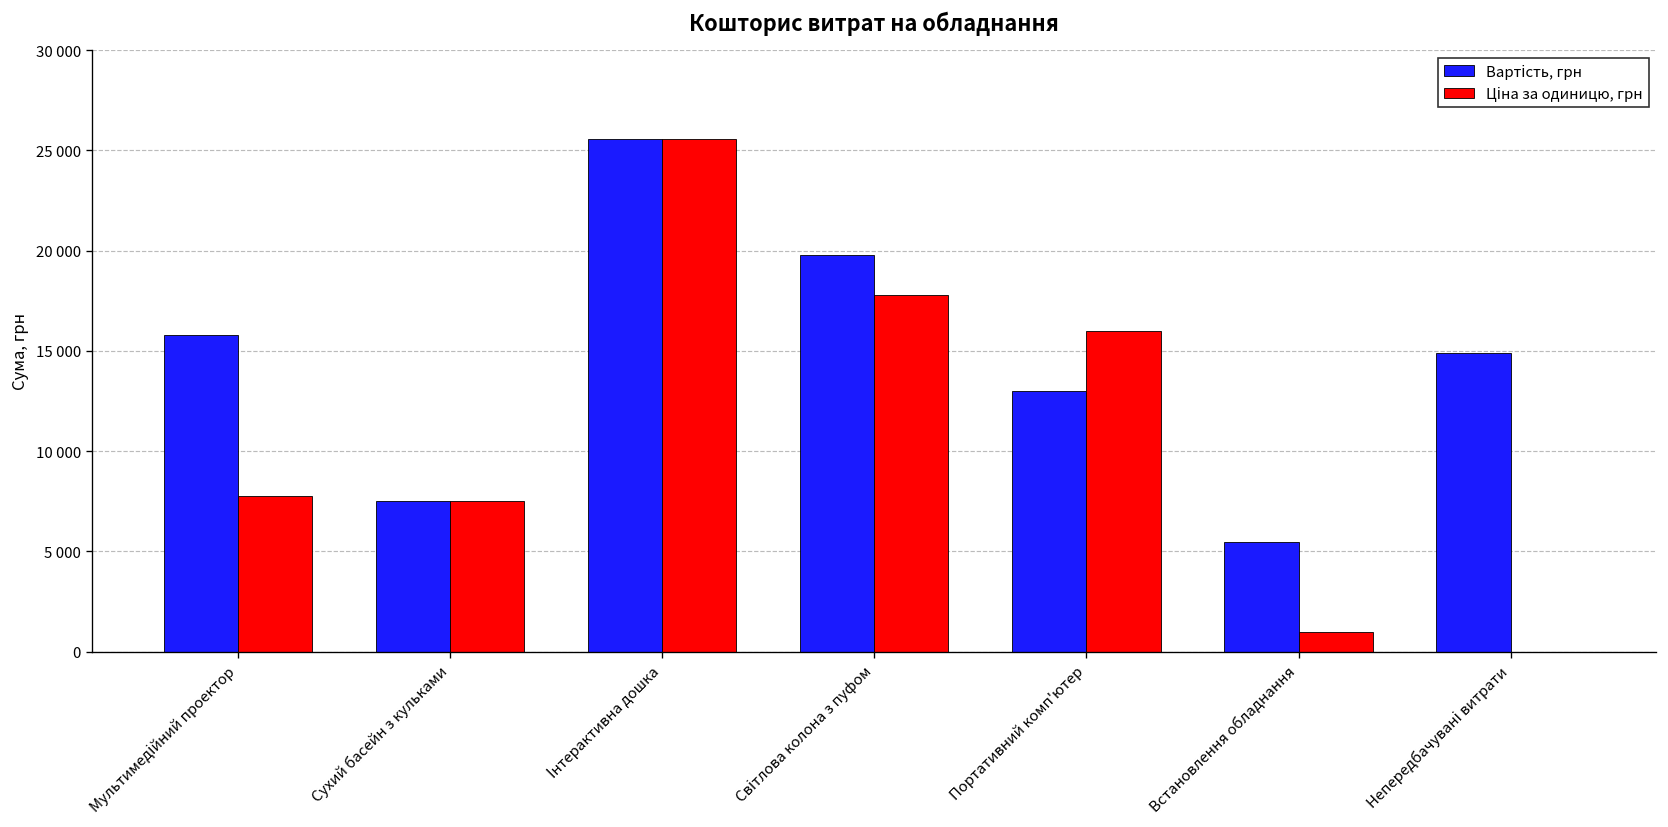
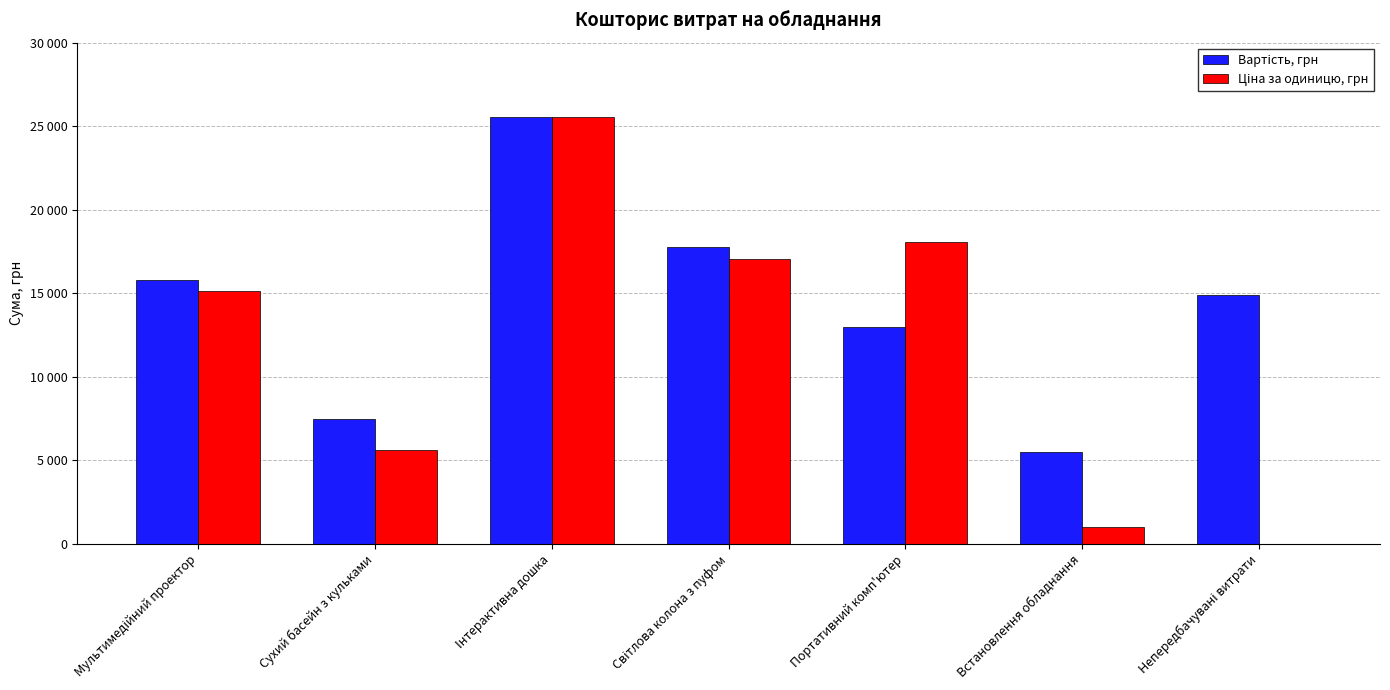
Ціна за одиницю, грн, Мультимедійний проектор: 7800 -> 15200
Ціна за одиницю, грн, Сухий басейн з кульками: 7500 -> 5600
Вартість, грн, Світлова колона з пуфом: 19800 -> 17800
Ціна за одиницю, грн, Світлова колона з пуфом: 17800 -> 17000
Ціна за одиницю, грн, Портативний комп'ютер: 16000 -> 18100
